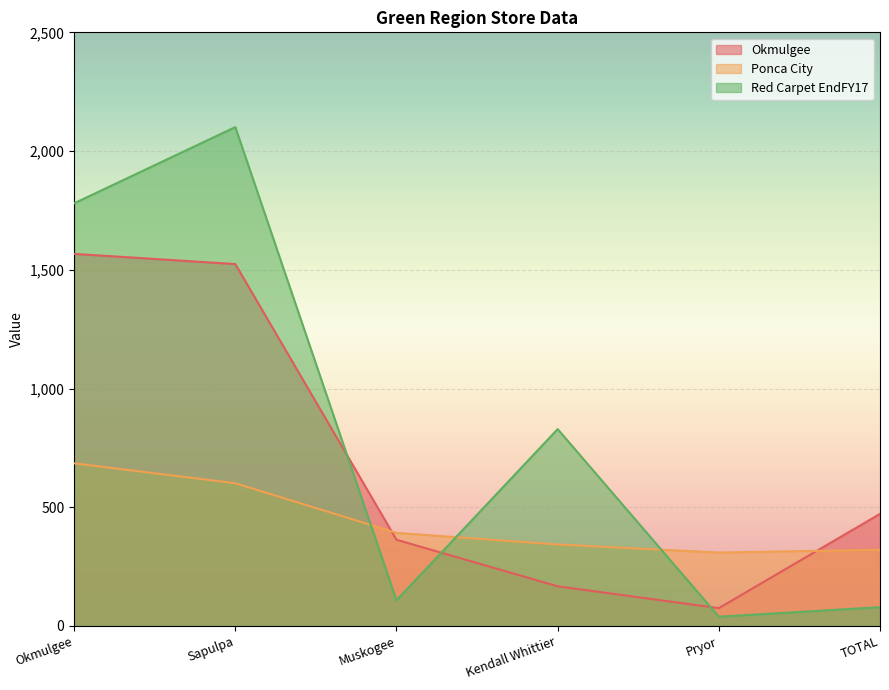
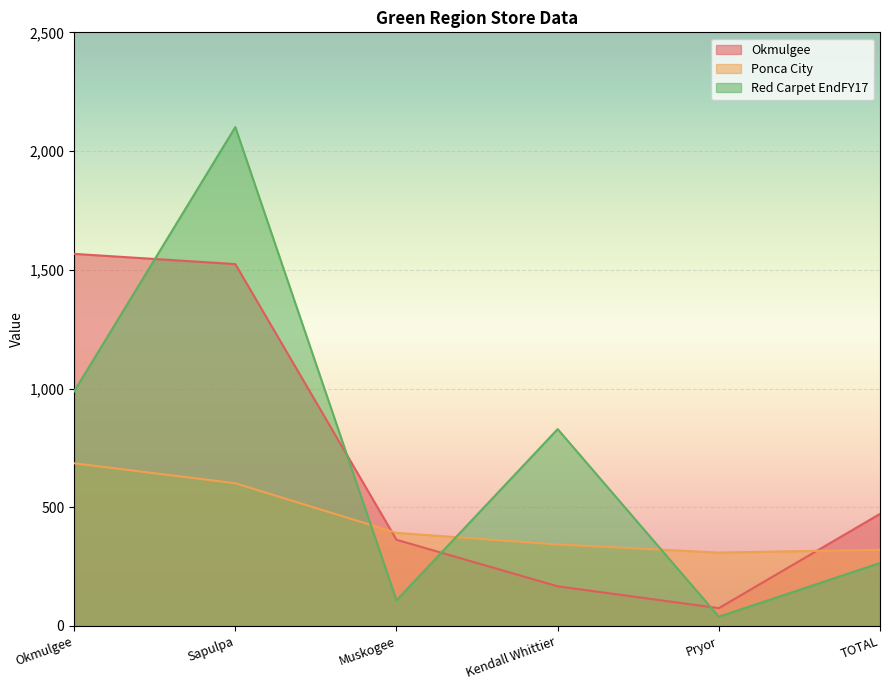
Red Carpet EndFY17, Okmulgee: 1,780 -> 990
Red Carpet EndFY17, TOTAL: 80 -> 270
